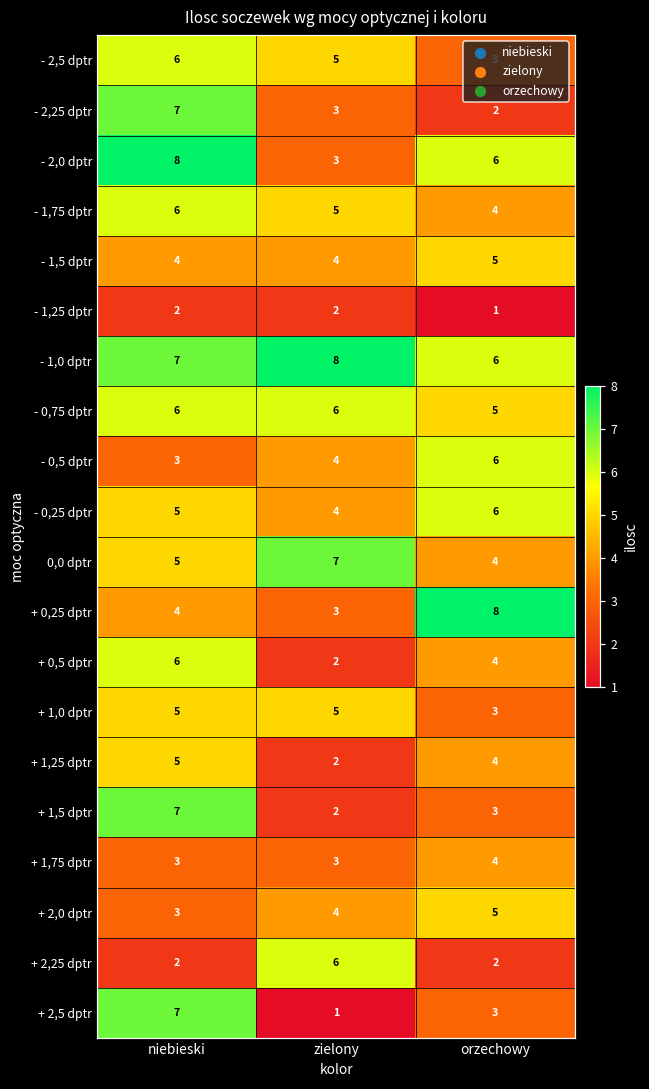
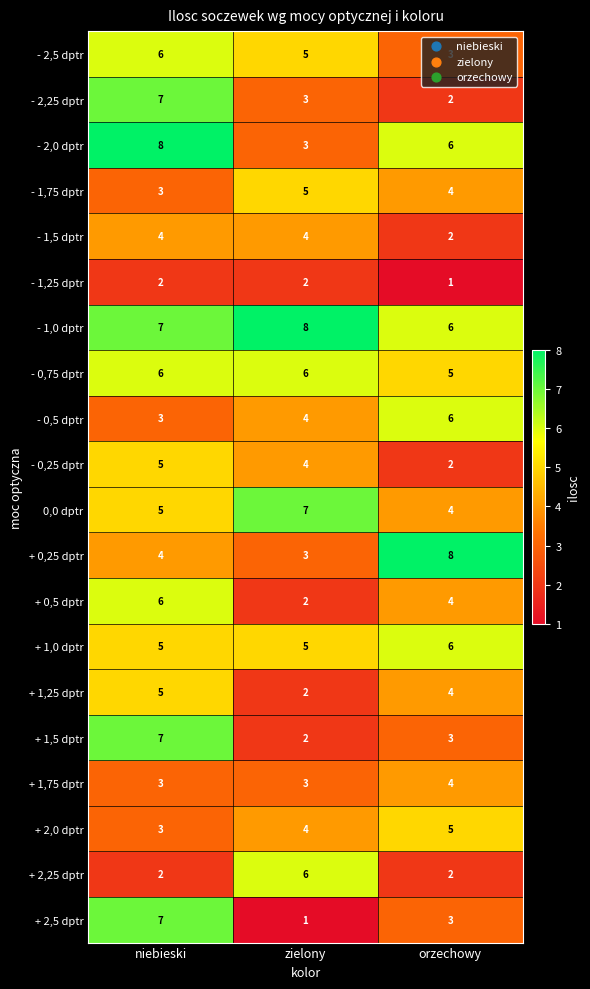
- 1,75 dptr, niebieski: 6 -> 3
- 1,5 dptr, orzechowy: 5 -> 2
- 0,25 dptr, orzechowy: 6 -> 2
+ 1,0 dptr, orzechowy: 3 -> 6
